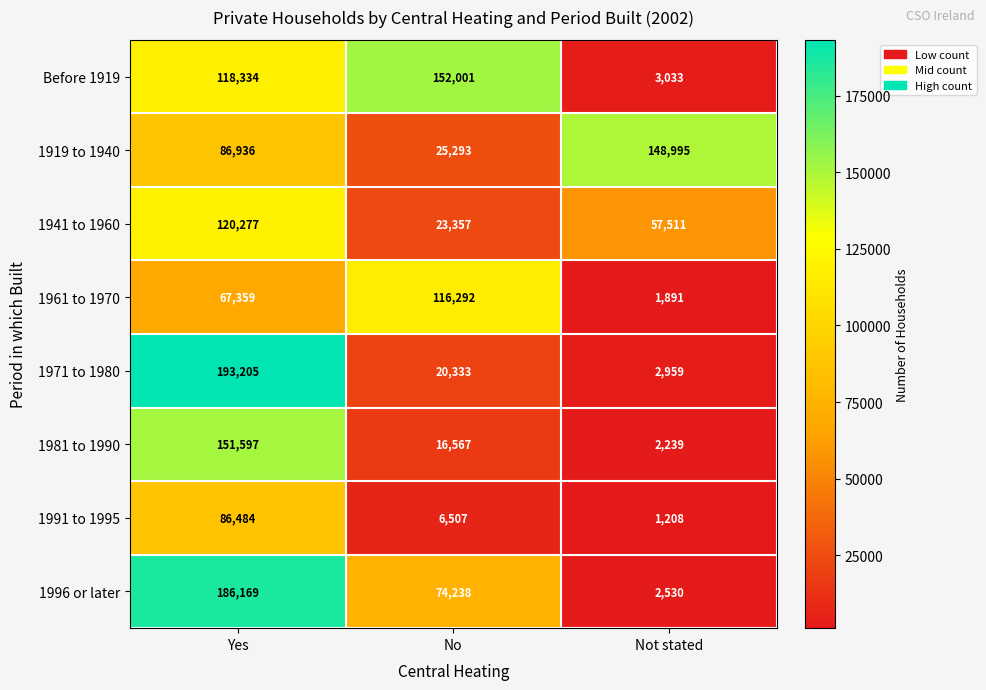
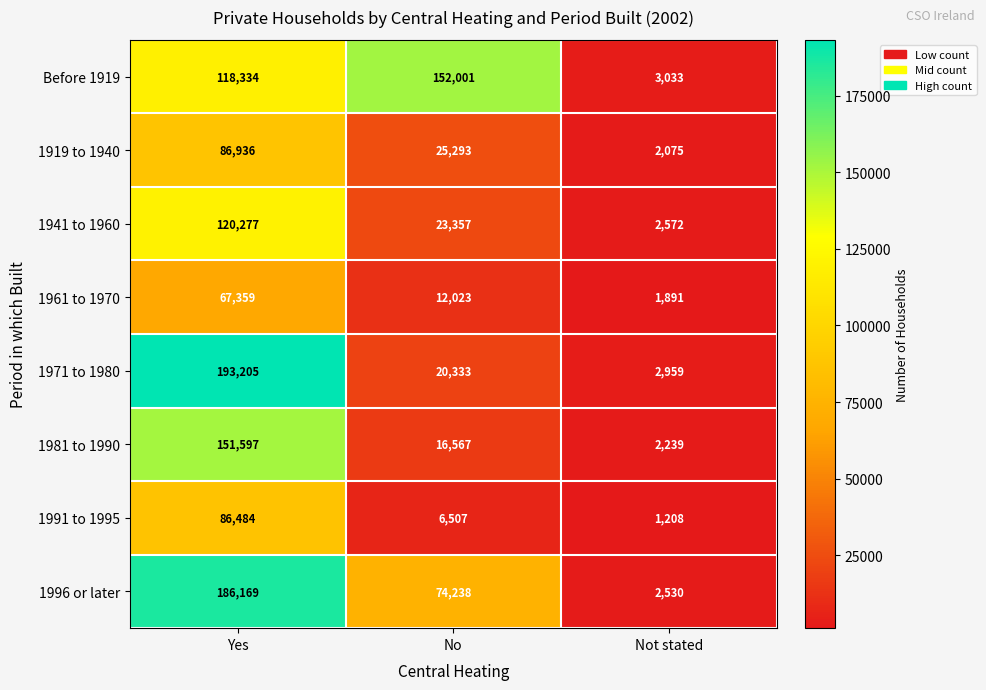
1919 to 1940, Not stated: 148,995 -> 2,075
1941 to 1960, Not stated: 57,511 -> 2,572
1961 to 1970, No: 116,292 -> 12,023
